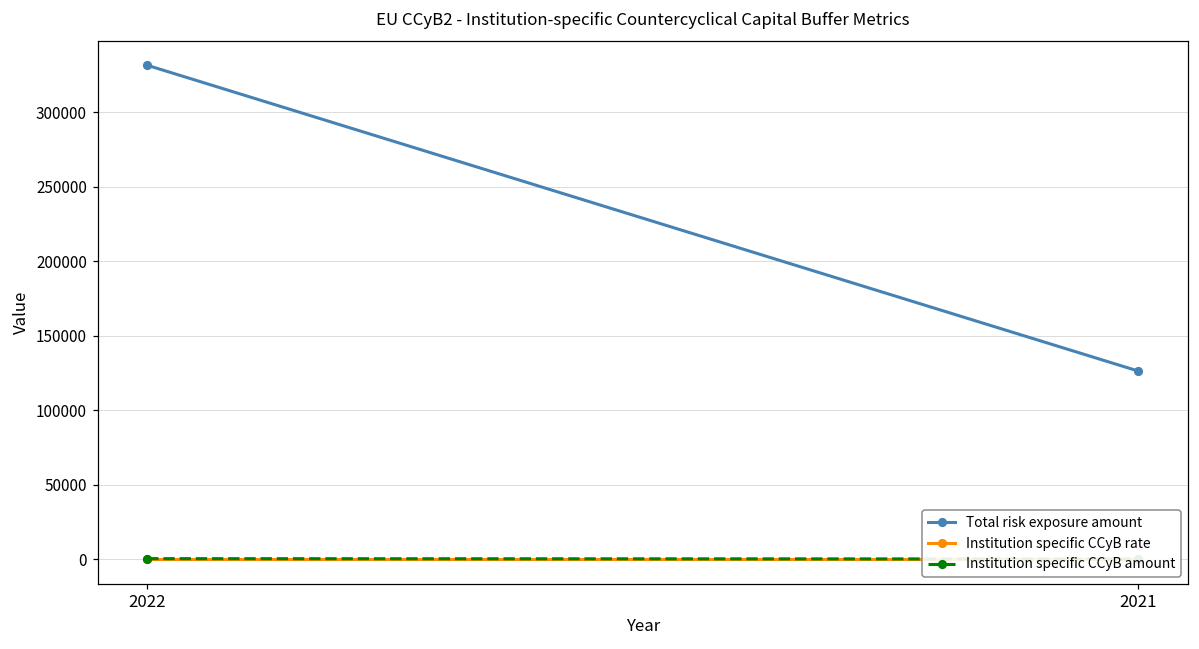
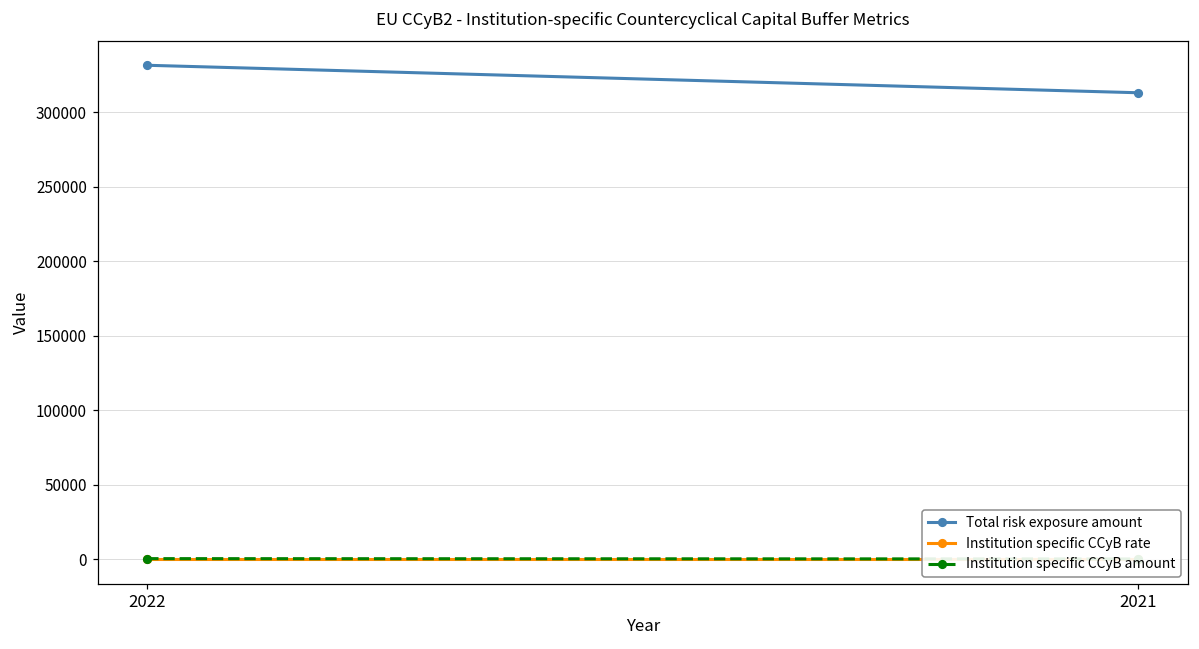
Total risk exposure amount, 2021: 126000 -> 313000
